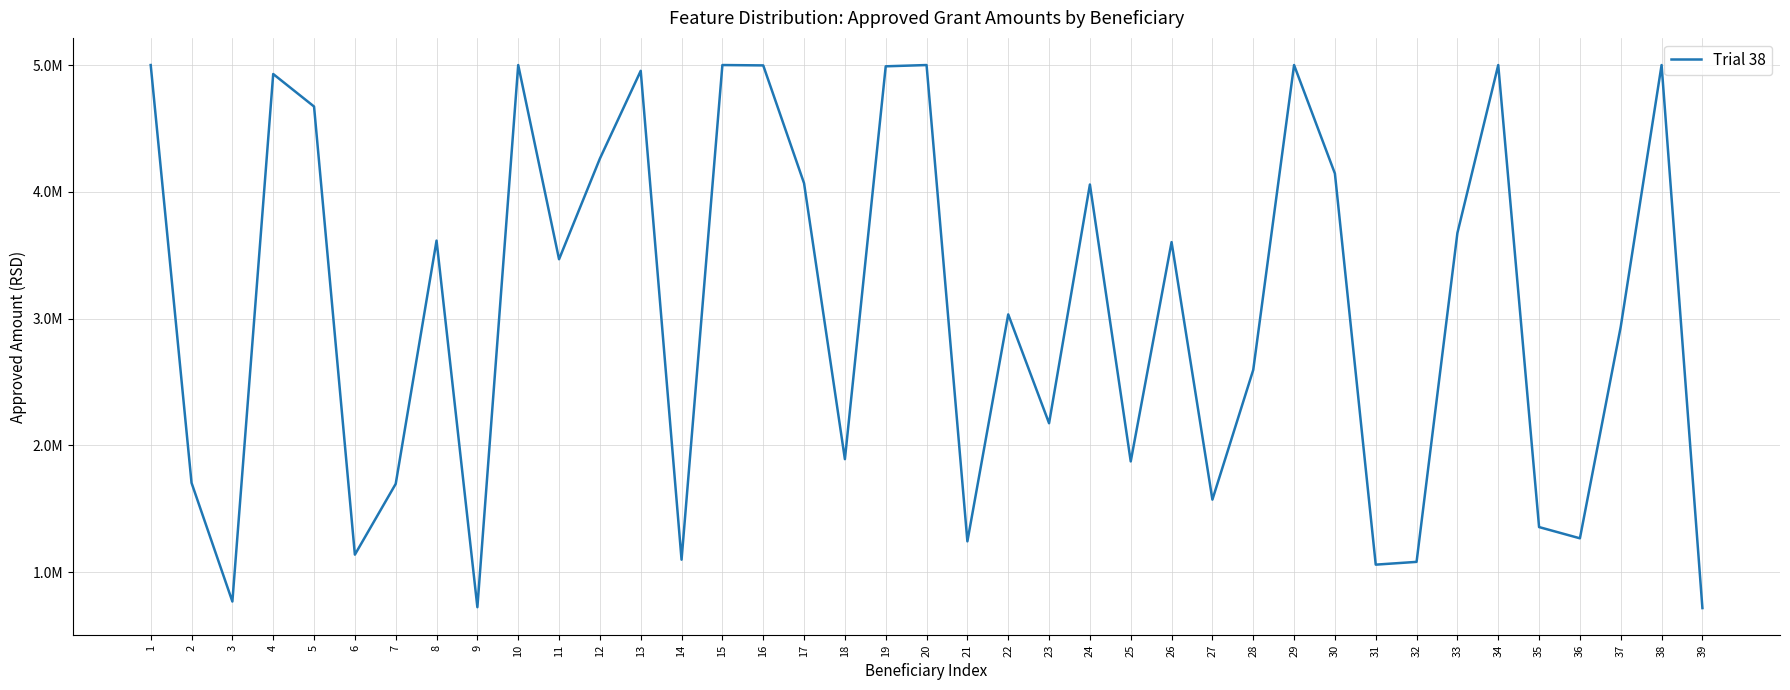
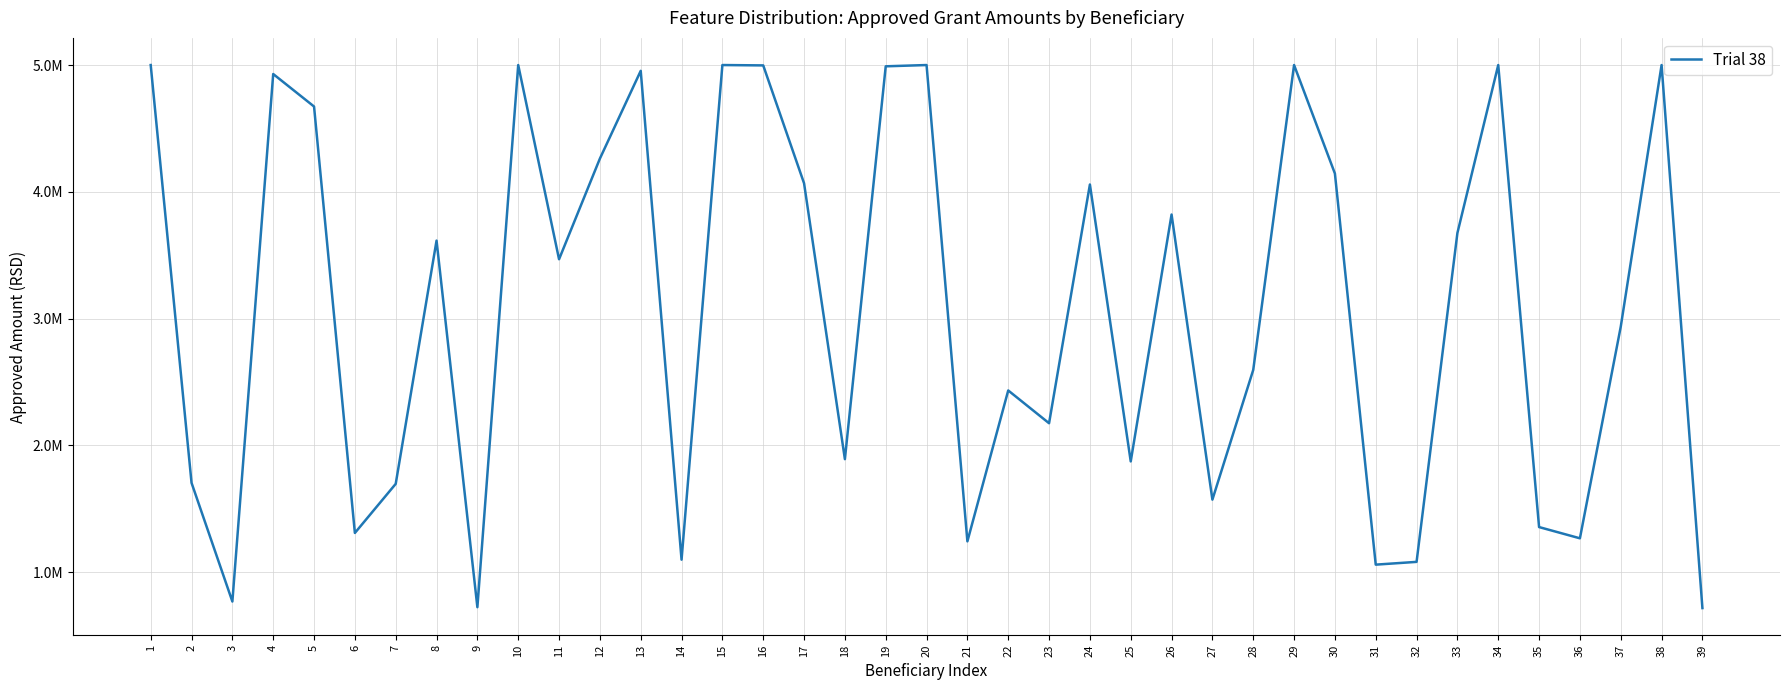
6: 1140000 -> 1310000
22: 3030000 -> 2430000
26: 3600000 -> 3820000
